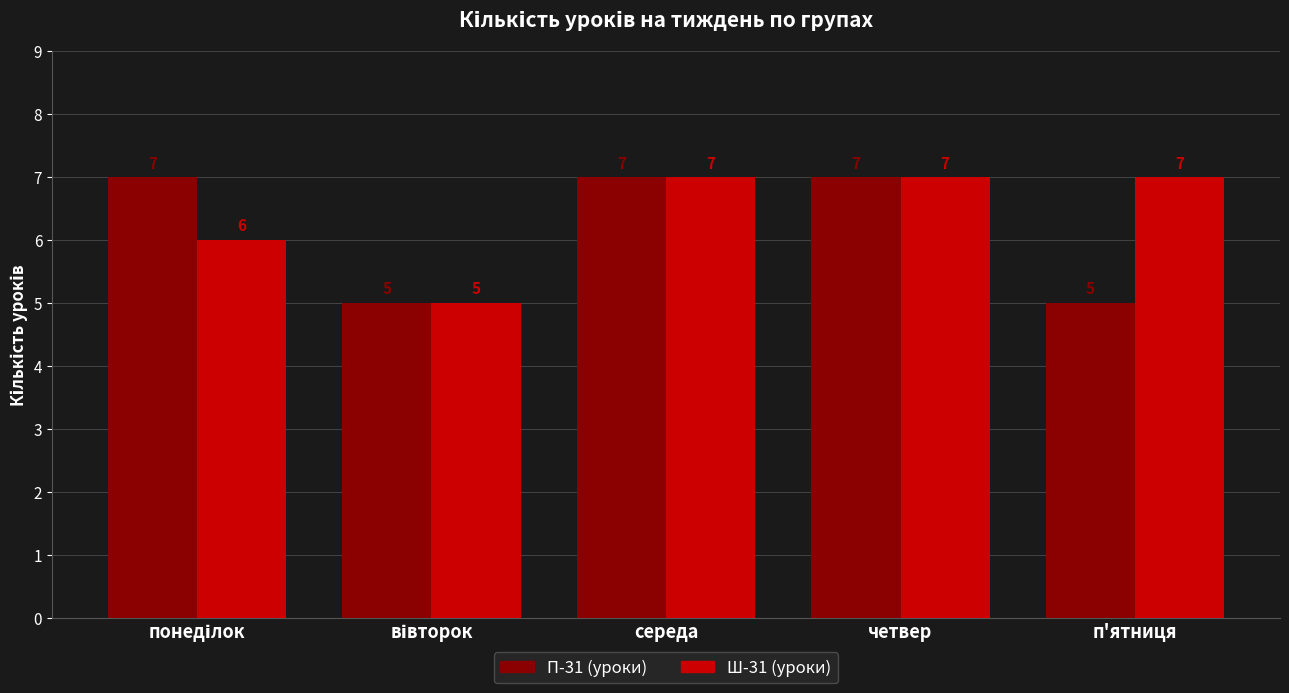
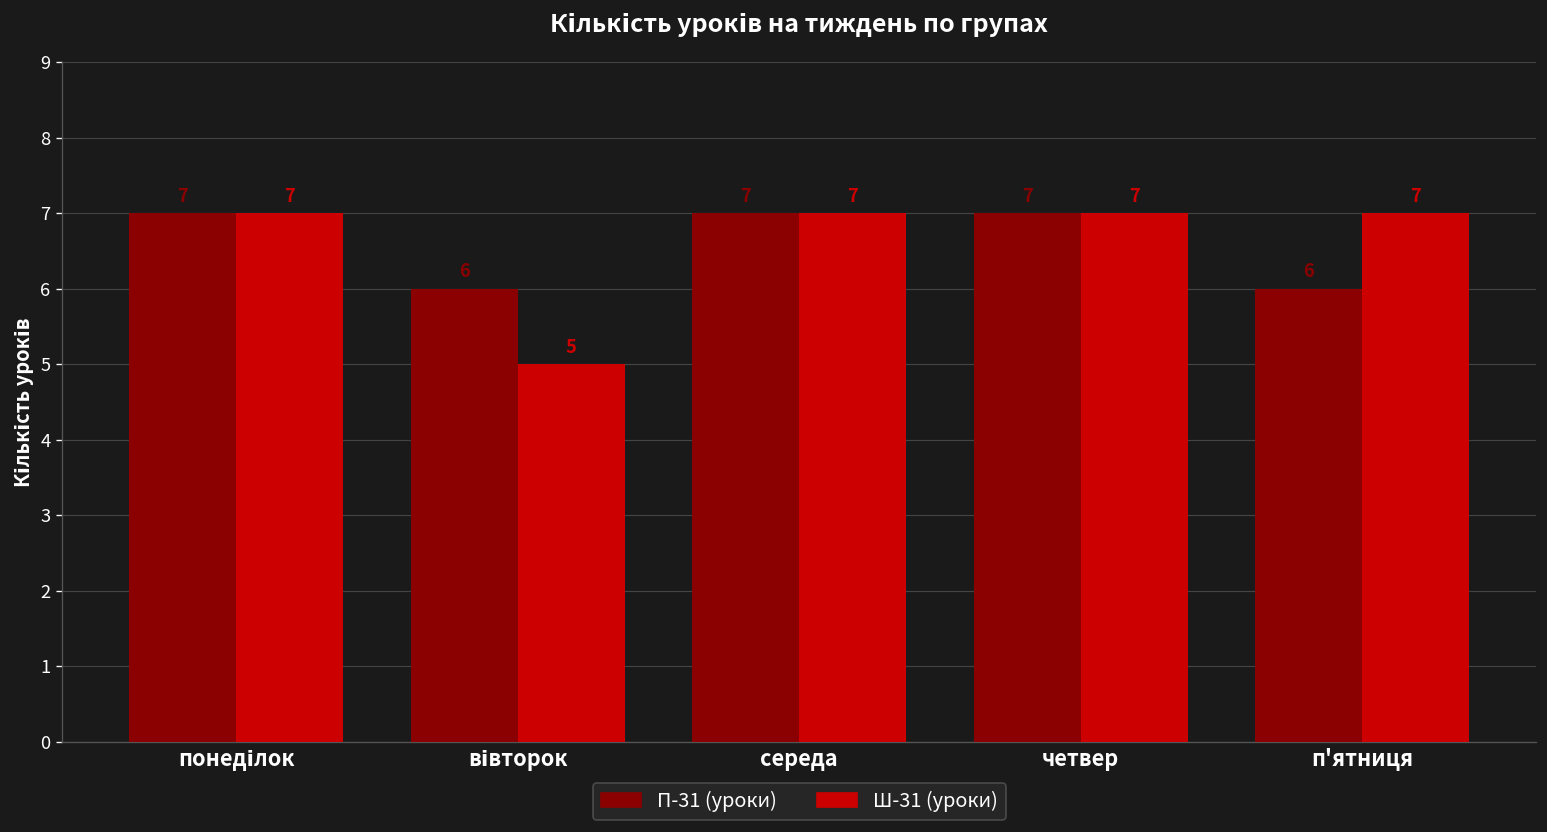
Ш-31 (уроки), понеділок: 6 -> 7
П-31 (уроки), вівторок: 5 -> 6
П-31 (уроки), п'ятниця: 5 -> 6
